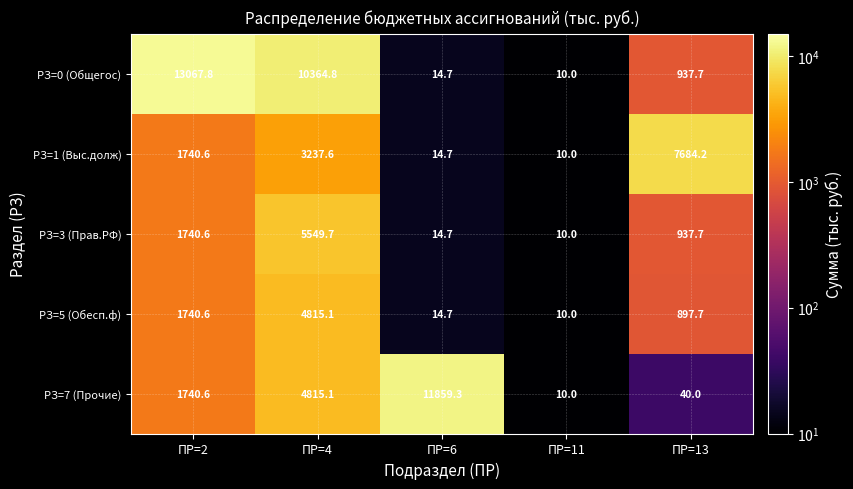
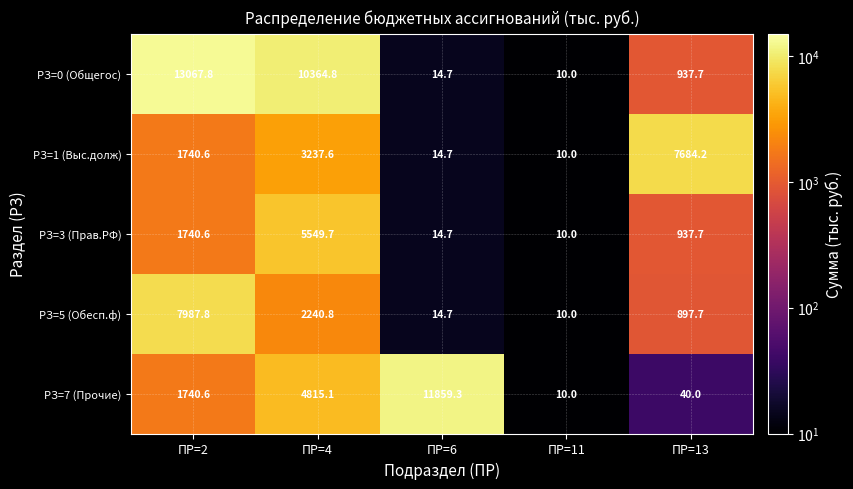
РЗ=5 (Обесп.ф), ПР=2: 1740.6 -> 7987.8
РЗ=5 (Обесп.ф), ПР=4: 4815.1 -> 2240.8
